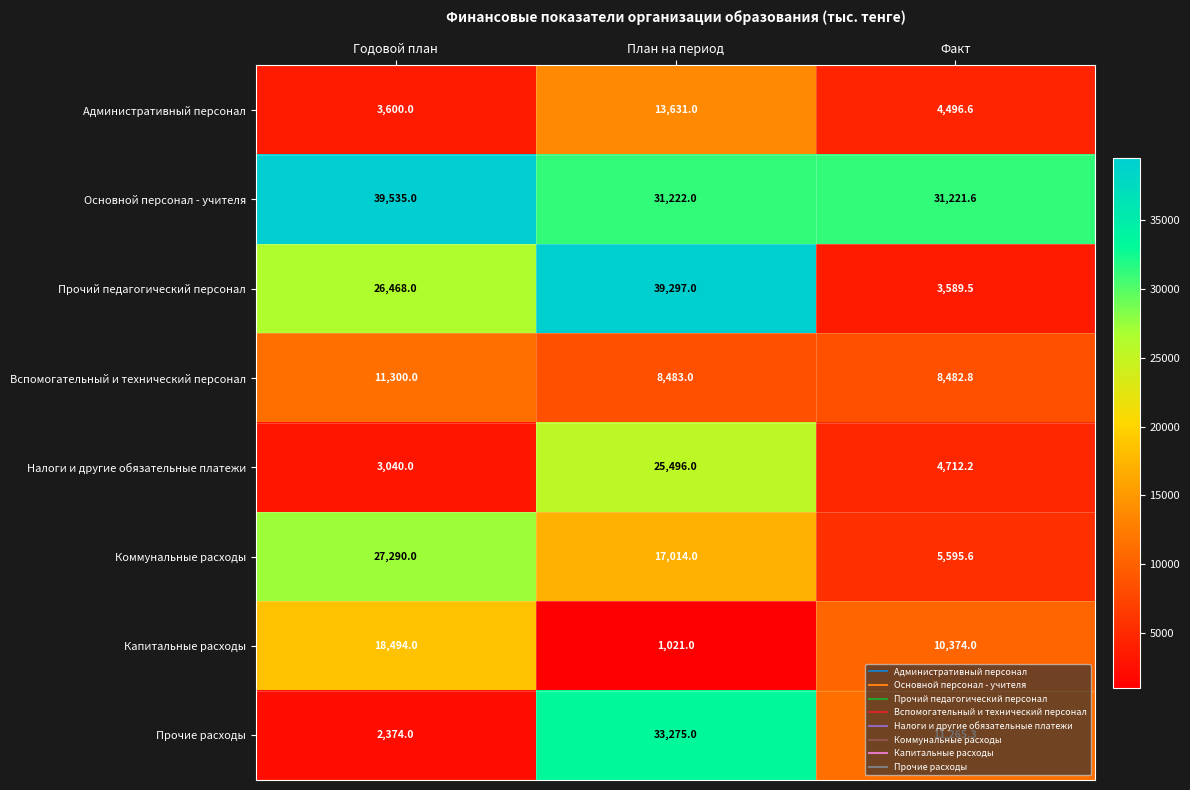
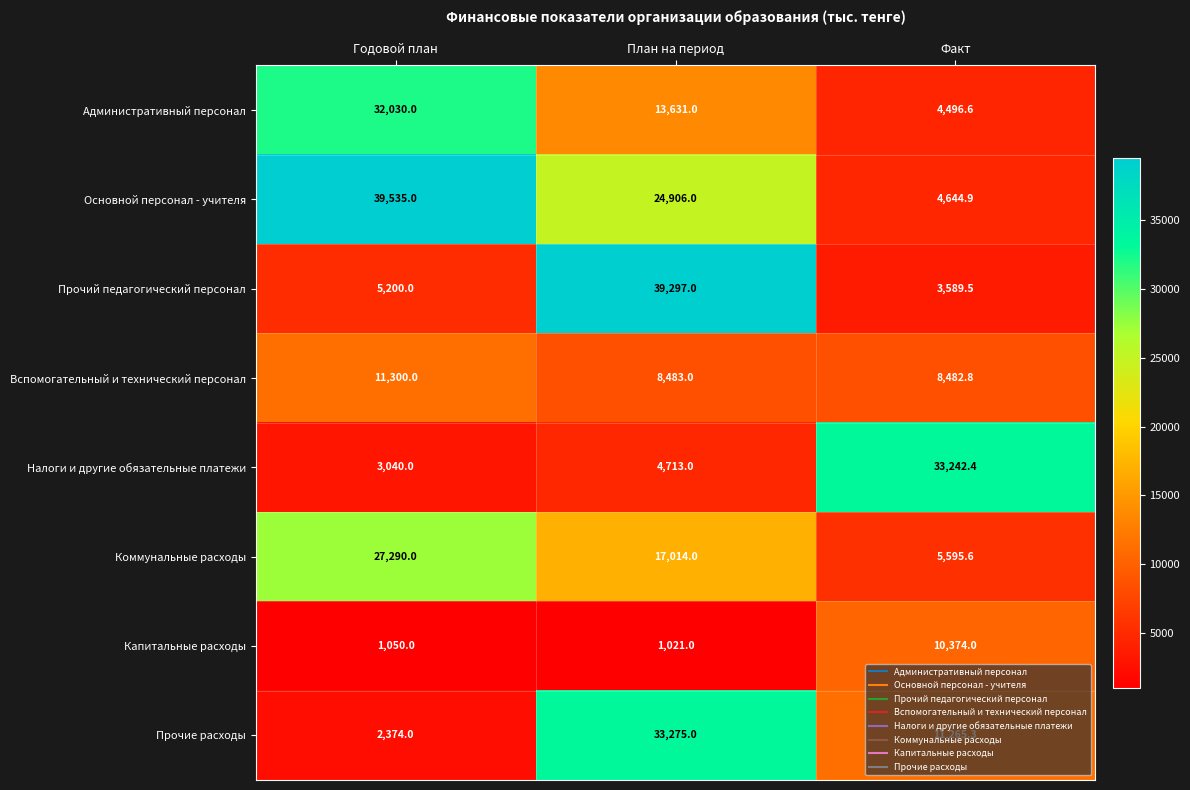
Административный персонал, Годовой план: 3,600.0 -> 32,030.0
Основной персонал - учителя, План на период: 31,222.0 -> 24,906.0
Основной персонал - учителя, Факт: 31,221.6 -> 4,644.9
Прочий педагогический персонал, Годовой план: 26,468.0 -> 5,200.0
Налоги и другие обязательные платежи, План на период: 25,496.0 -> 4,713.0
Налоги и другие обязательные платежи, Факт: 4,712.2 -> 33,242.4
Капитальные расходы, Годовой план: 18,494.0 -> 1,050.0
